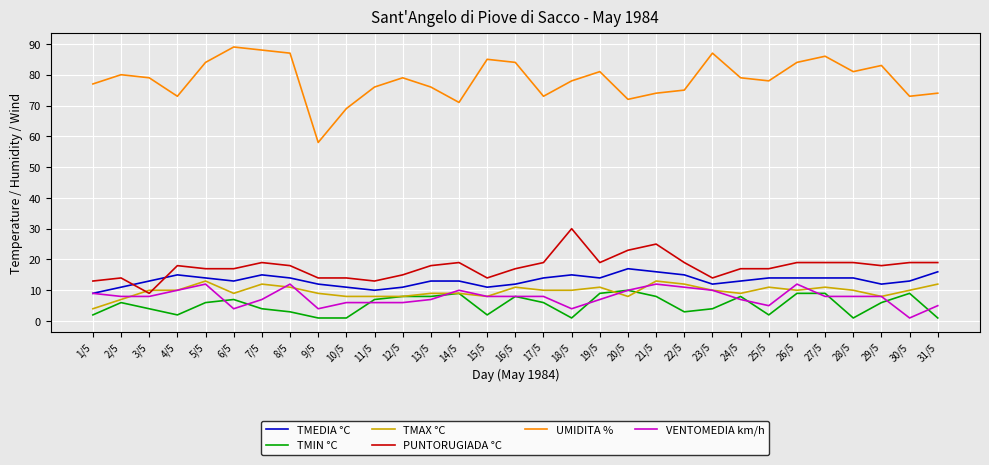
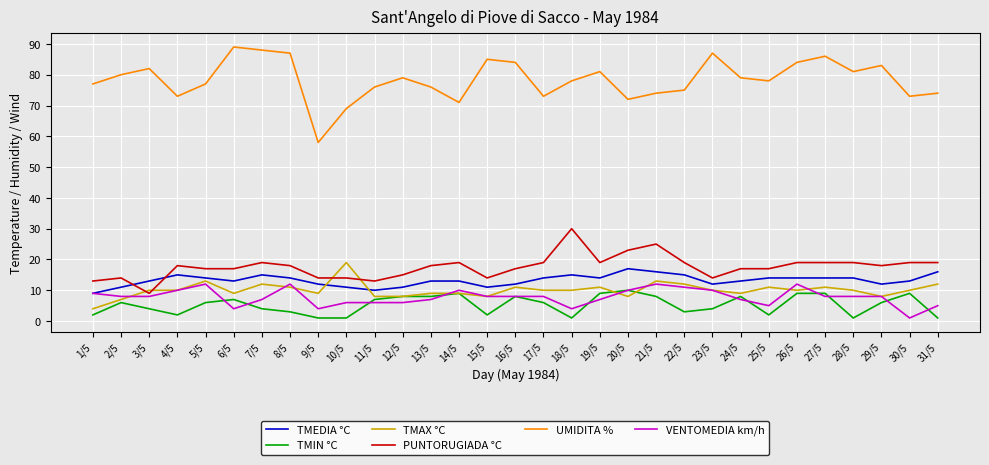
UMIDITA %, 3/5: 79 -> 82
UMIDITA %, 5/5: 84 -> 77
TMAX °C, 10/5: 8 -> 19
